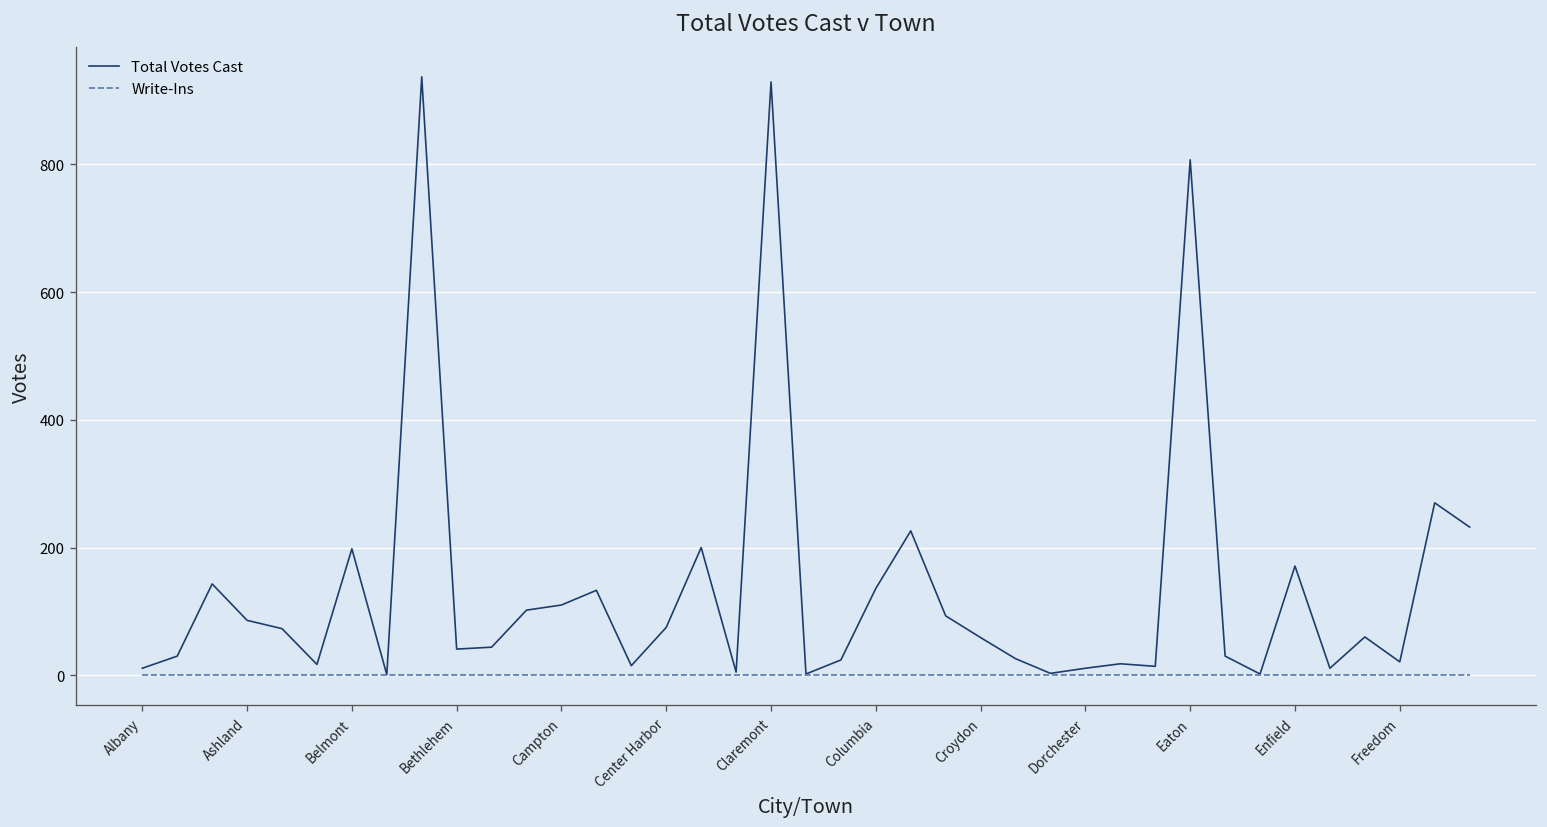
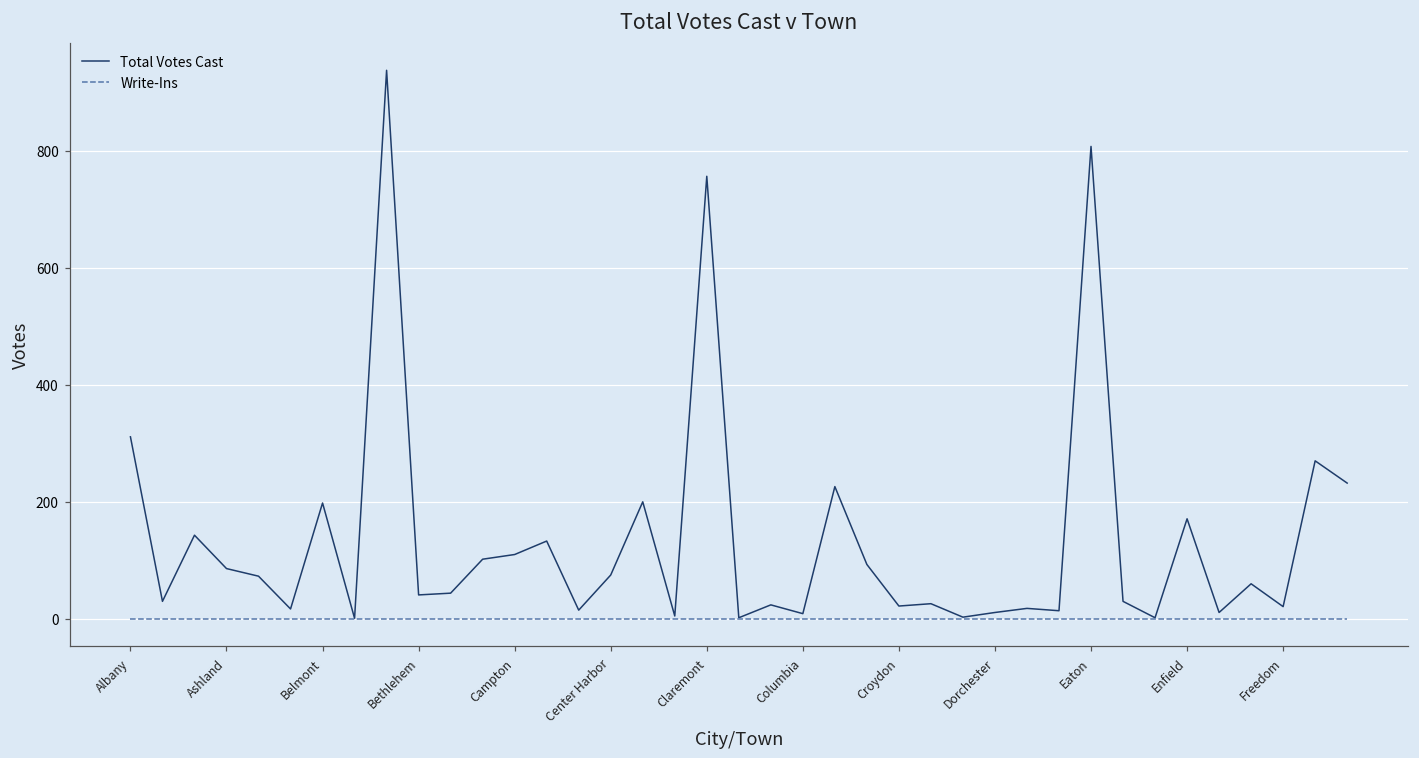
Total Votes Cast, Albany: 10 -> 310
Total Votes Cast, Claremont: 930 -> 760
Total Votes Cast, Columbia: 140 -> 10
Total Votes Cast, Croydon: 60 -> 20
